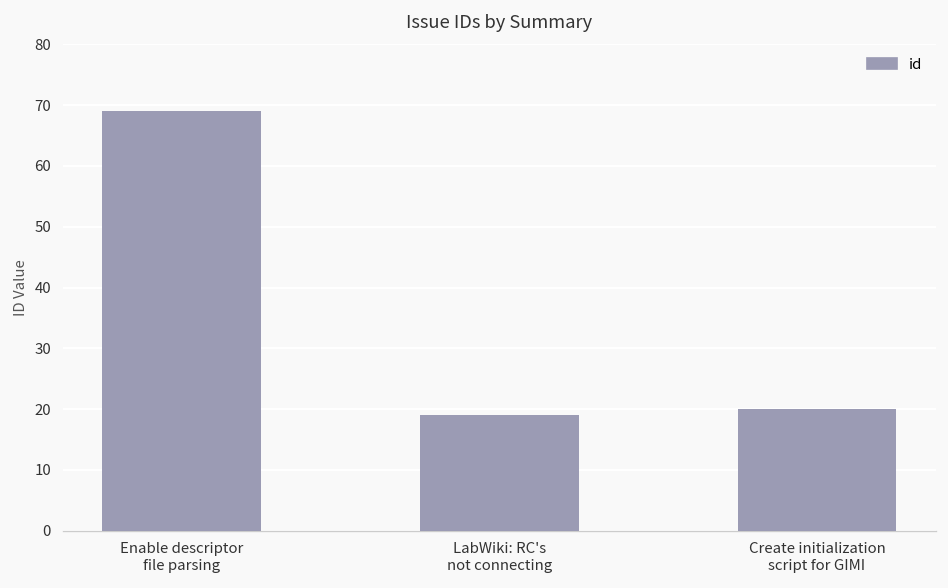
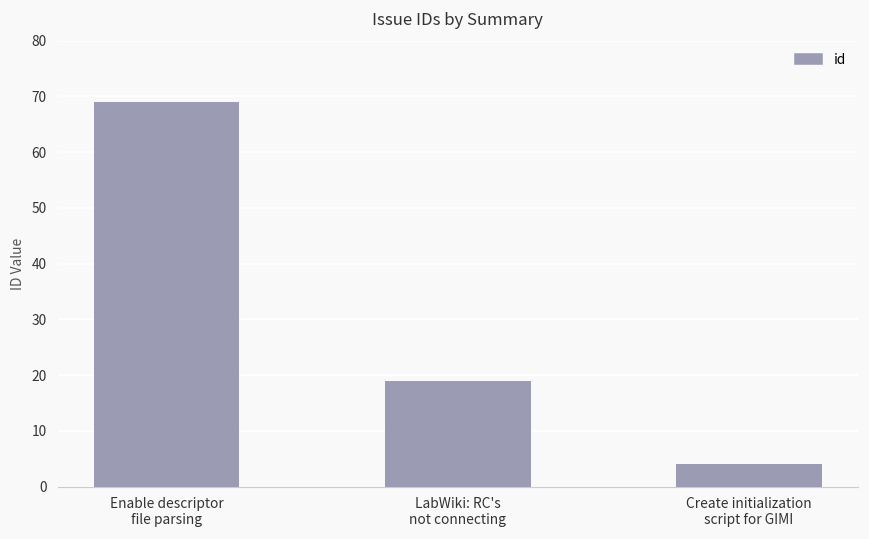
Create initialization script for GIMI: 20 -> 4
